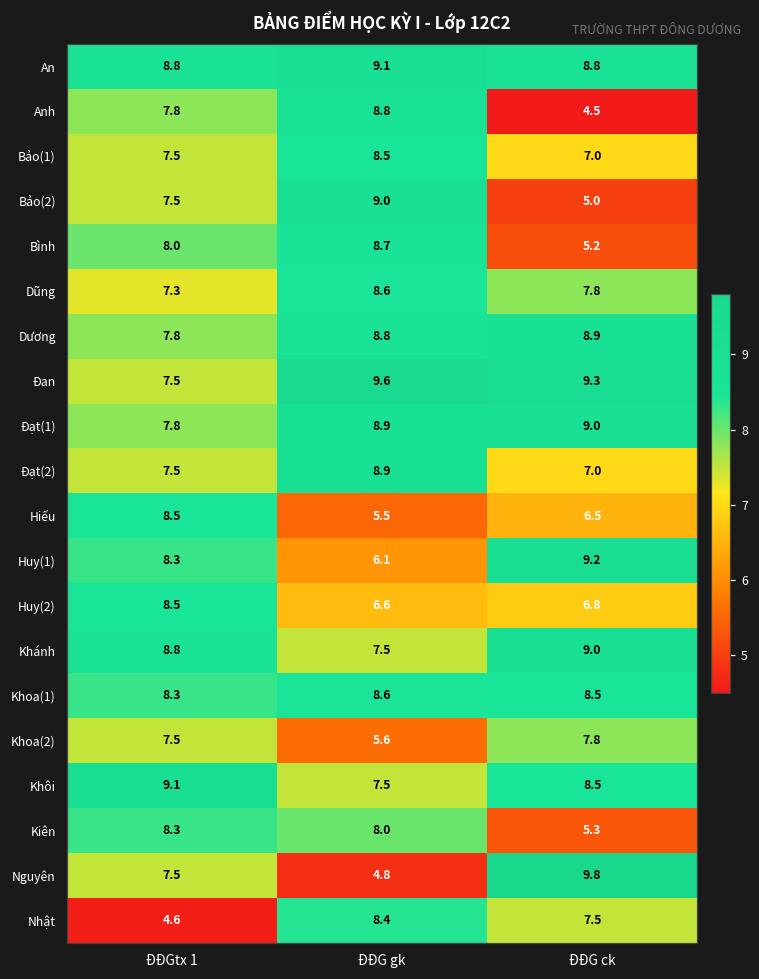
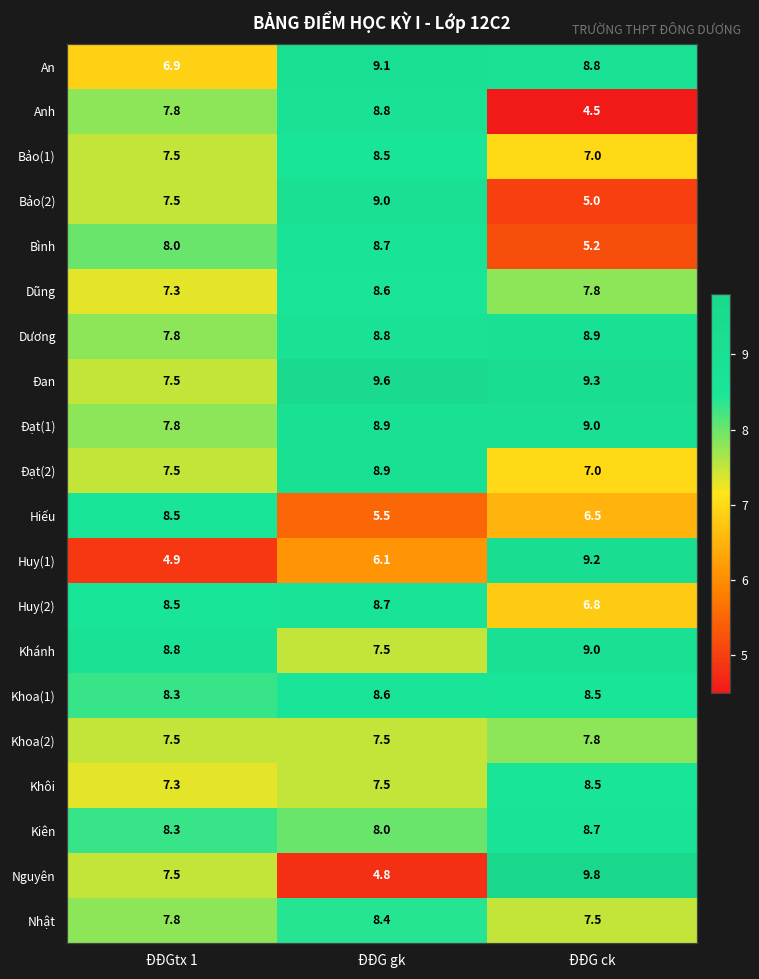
An, ĐĐGtx 1: 8.8 -> 6.9
Huy(1), ĐĐGtx 1: 8.3 -> 4.9
Huy(2), ĐĐG gk: 6.6 -> 8.7
Khoa(2), ĐĐG gk: 5.6 -> 7.5
Khôi, ĐĐGtx 1: 9.1 -> 7.3
Kiên, ĐĐG ck: 5.3 -> 8.7
Nhật, ĐĐGtx 1: 4.6 -> 7.8
